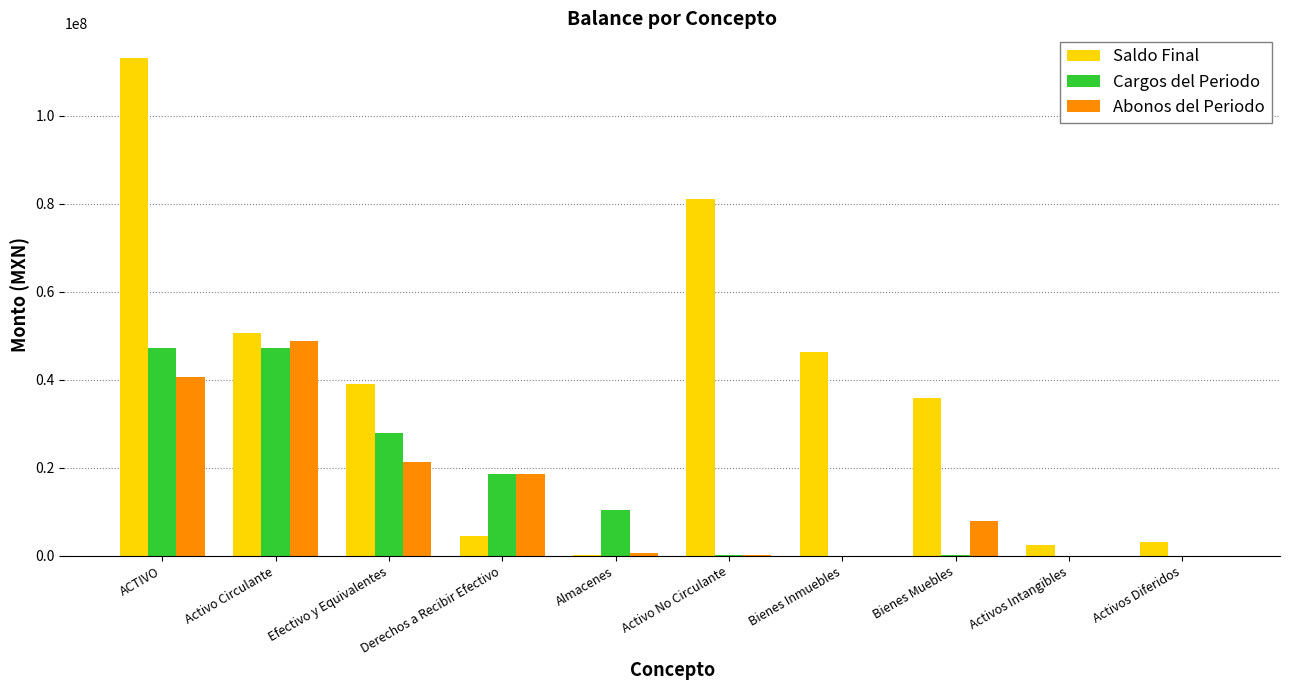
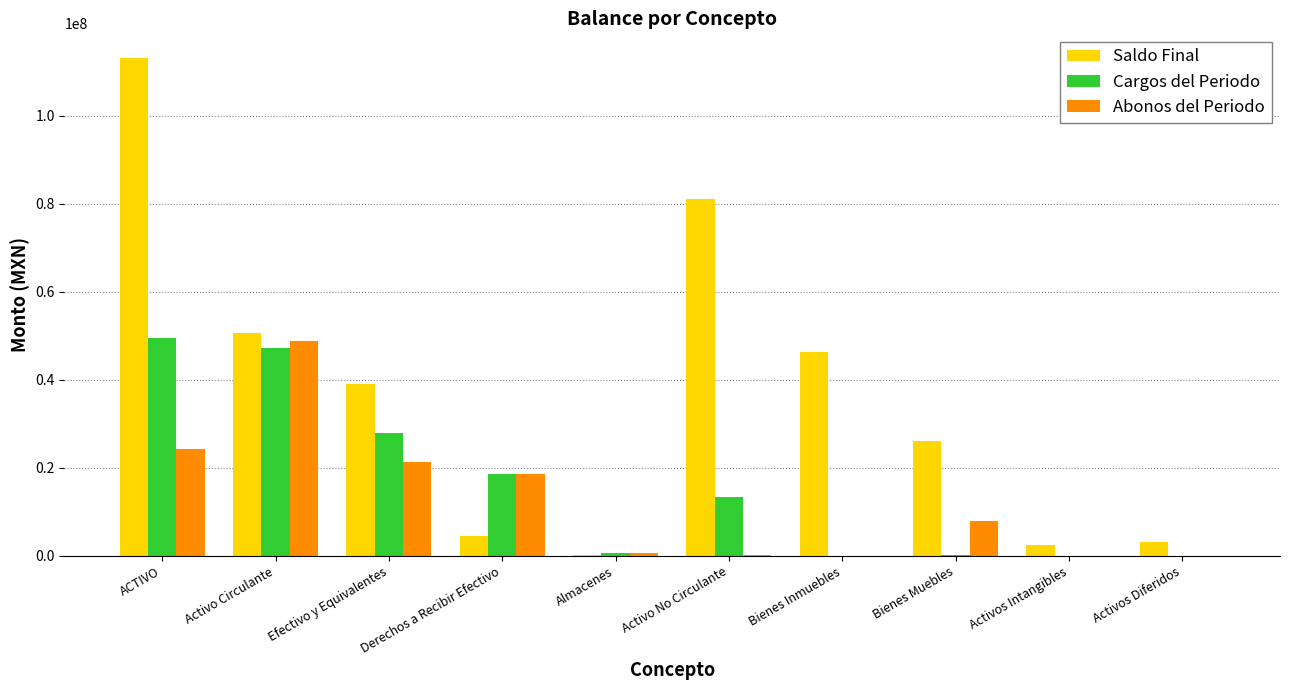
Cargos del Periodo, ACTIVO: 47000000 -> 50000000
Abonos del Periodo, ACTIVO: 41000000 -> 24000000
Cargos del Periodo, Almacenes: 10000000 -> 1000000
Cargos del Periodo, Activo No Circulante: 0 -> 13000000
Saldo Final, Bienes Muebles: 36000000 -> 26000000
